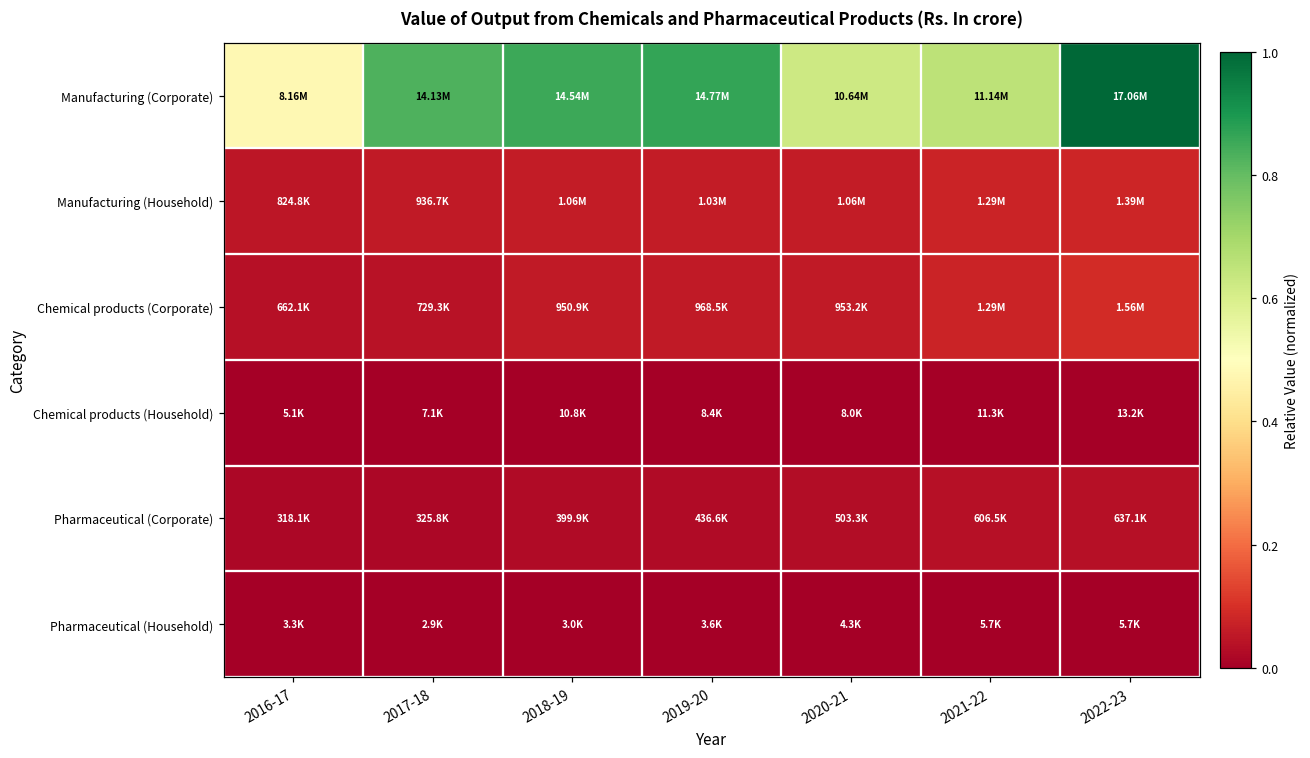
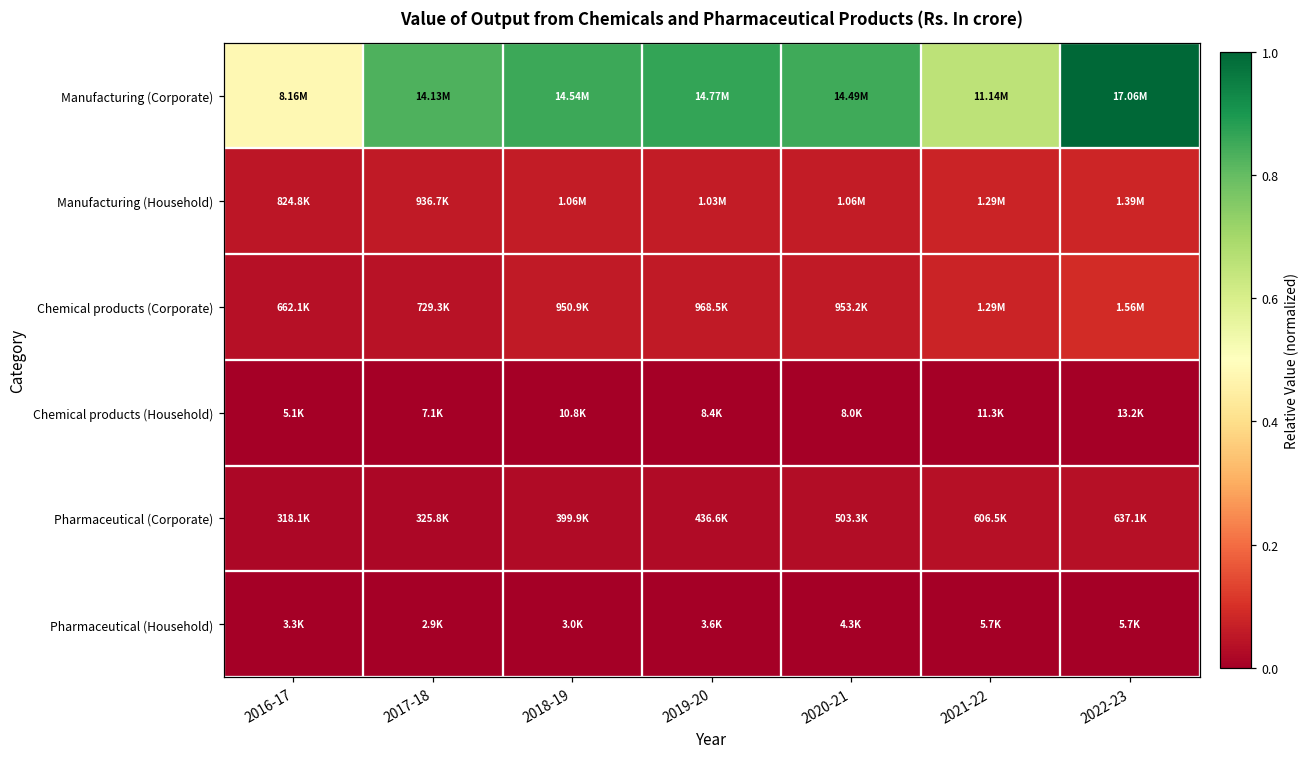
Manufacturing (Corporate), 2020-21: 10.64M -> 14.49M
